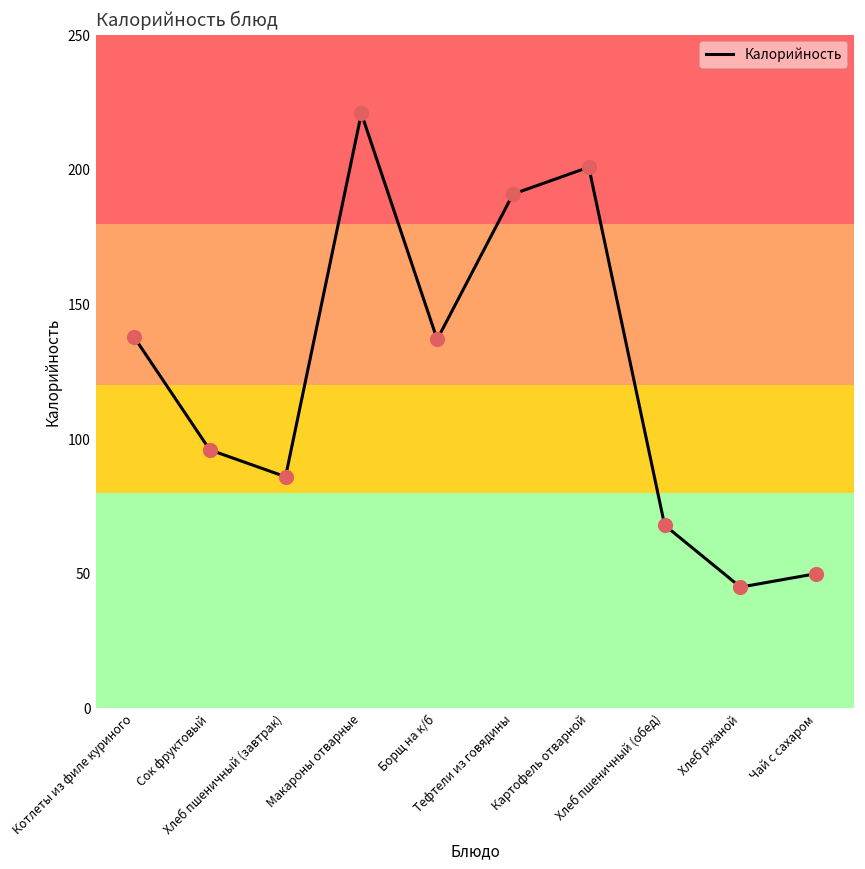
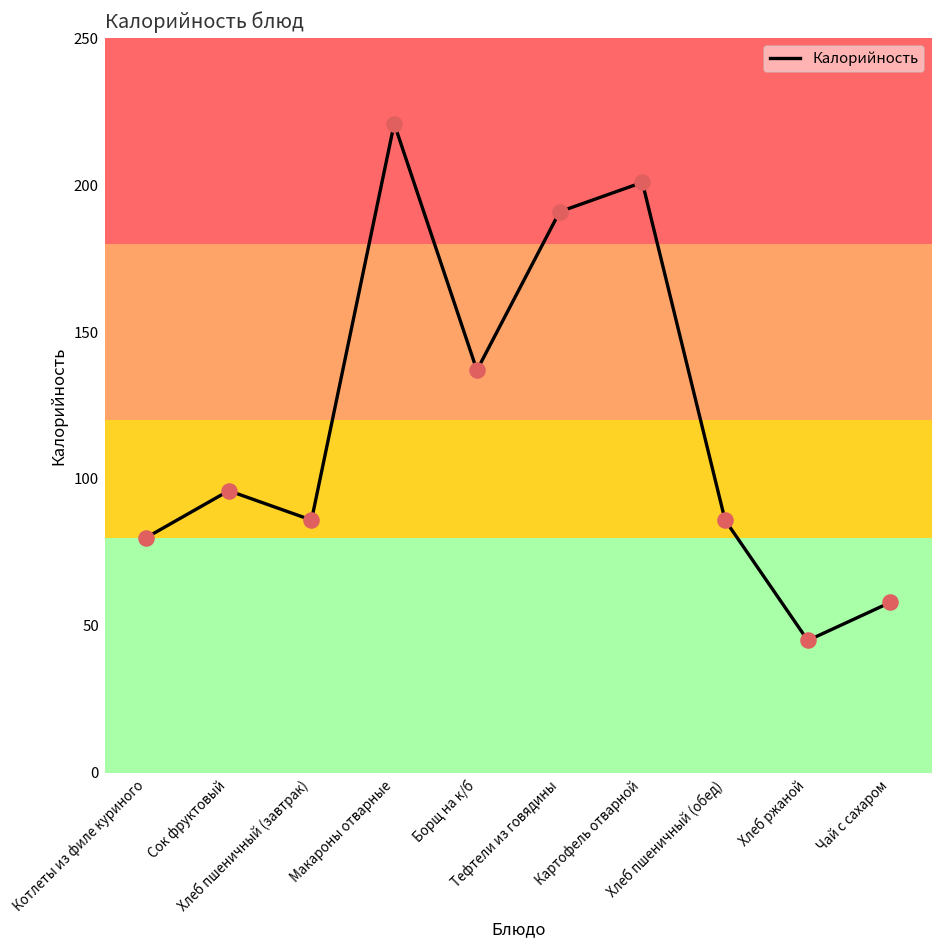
Котлеты из филе куриного: 138 -> 80
Хлеб пшеничный (обед): 68 -> 86
Чай с сахаром: 50 -> 58
